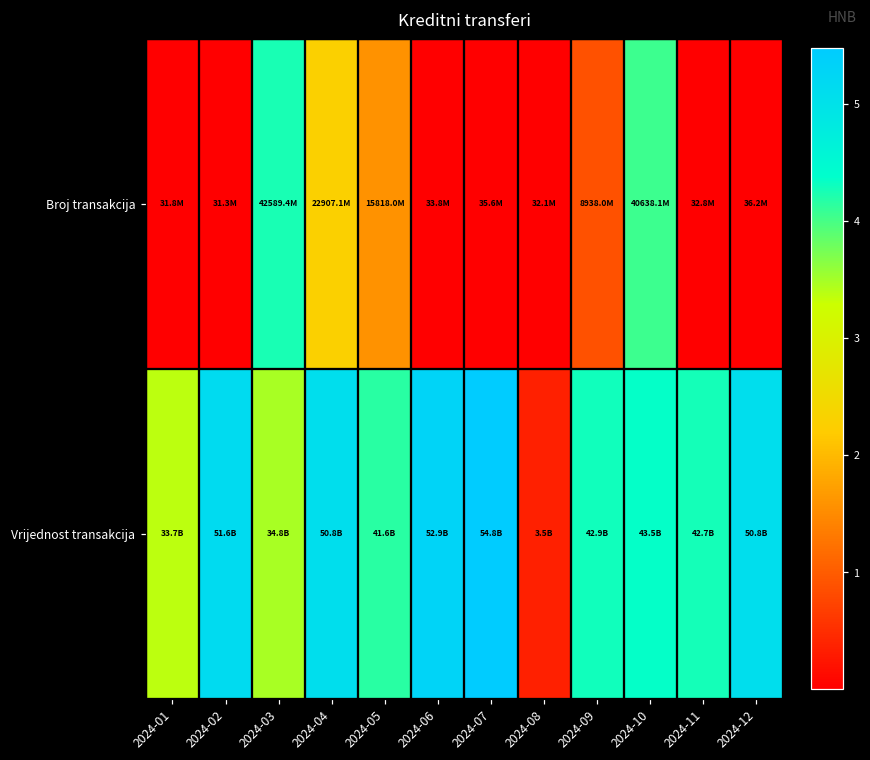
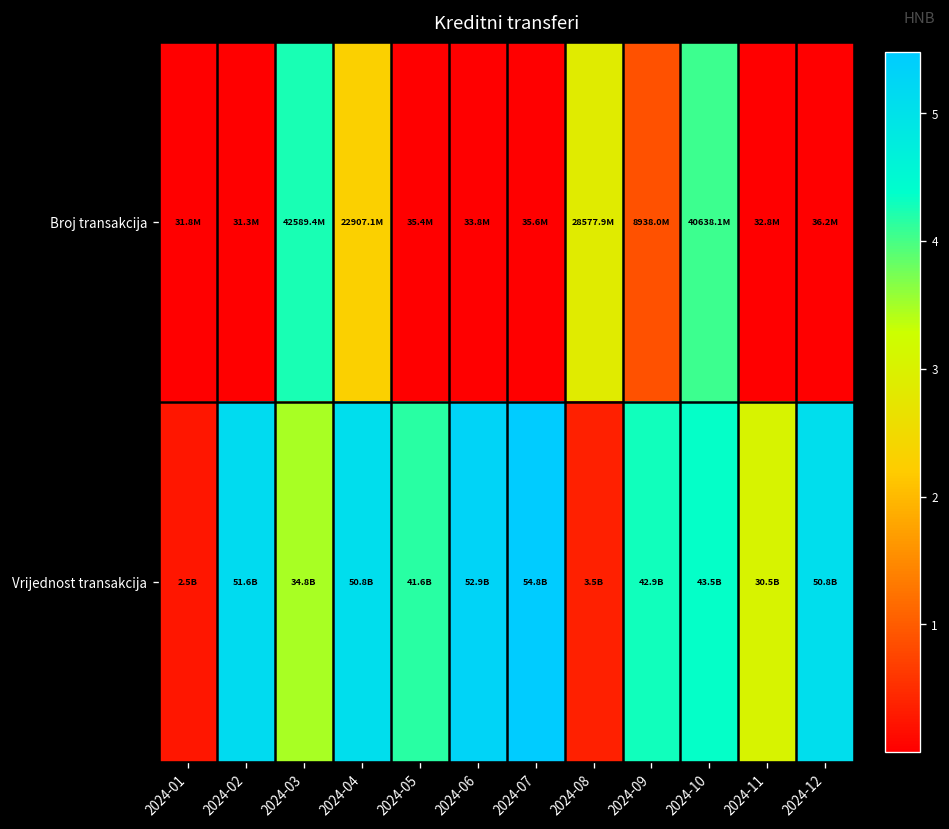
Broj transakcija, 2024-05: 15818.0M -> 35.4M
Broj transakcija, 2024-08: 32.1M -> 28577.9M
Vrijednost transakcija, 2024-01: 33.7B -> 2.5B
Vrijednost transakcija, 2024-11: 42.7B -> 30.5B
